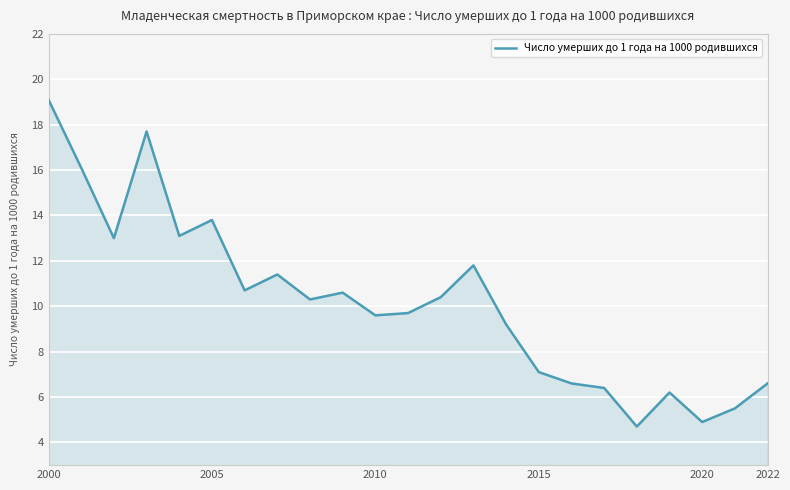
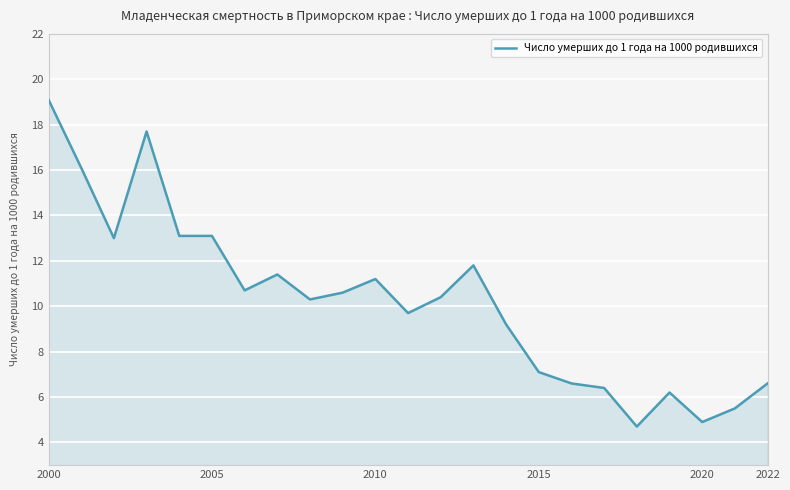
2005: 13.8 -> 13.1
2010: 9.6 -> 11.2
